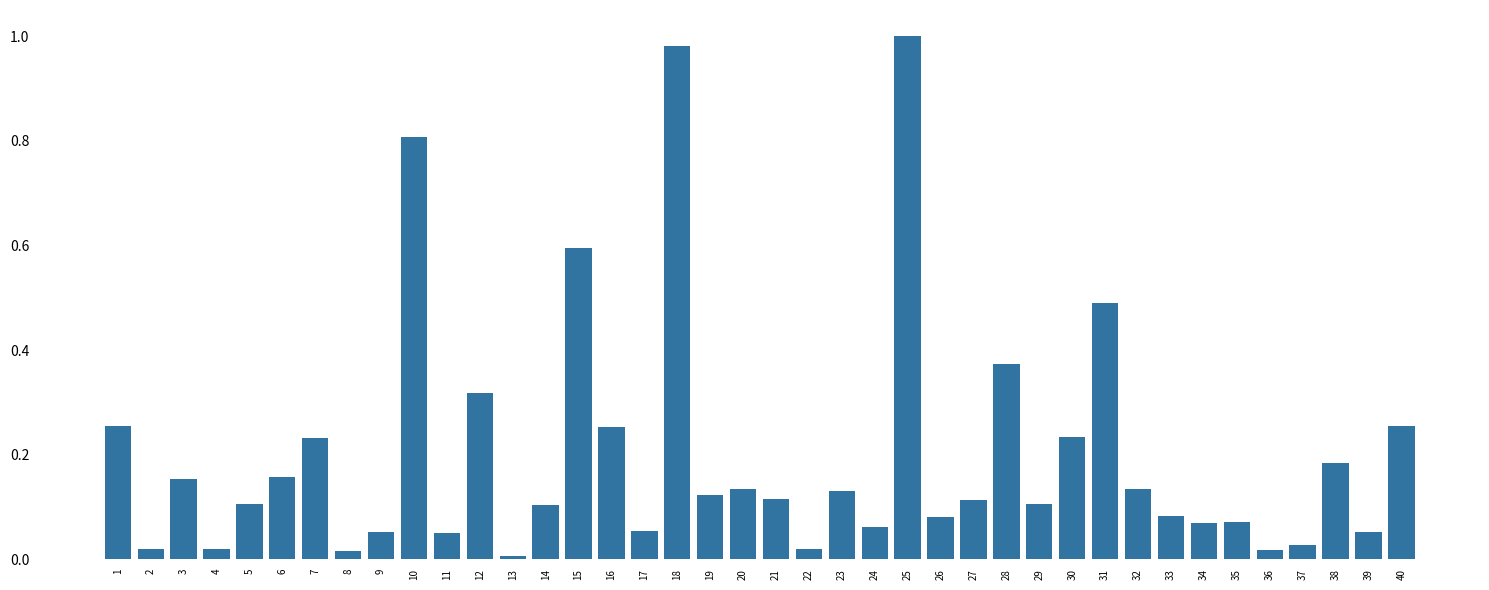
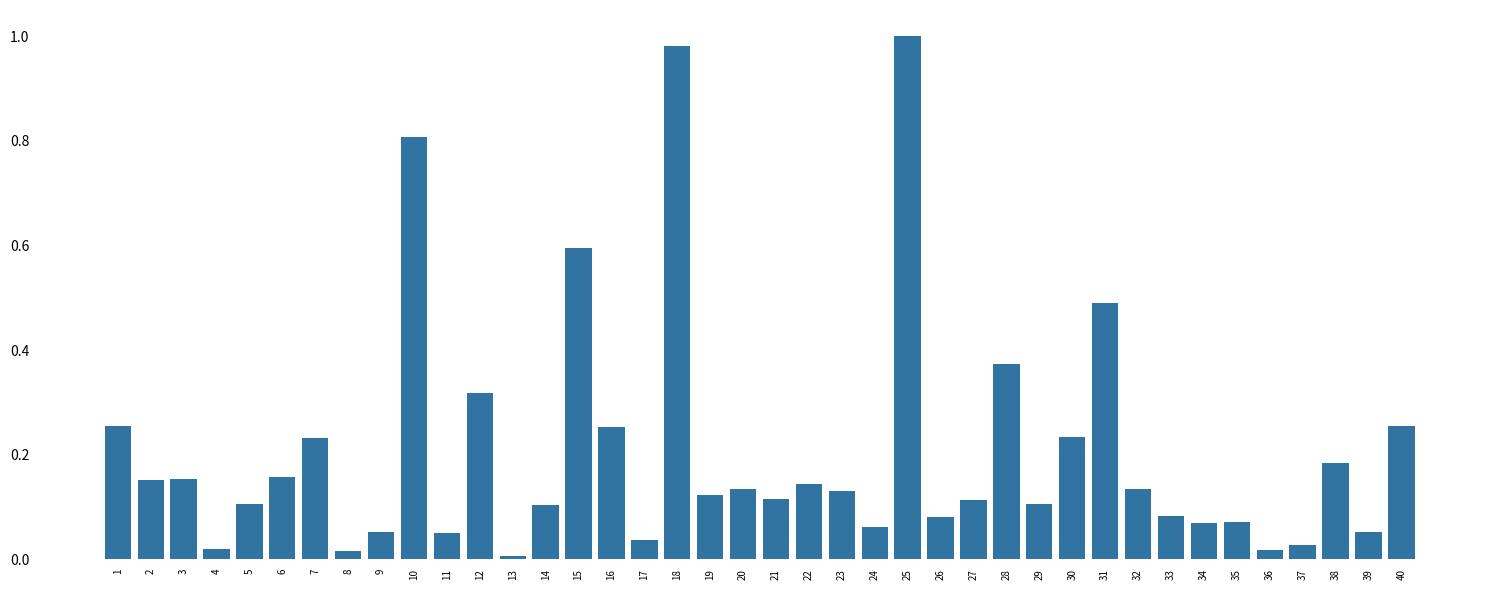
2: 0.02 -> 0.15
17: 0.05 -> 0.04
22: 0.02 -> 0.14
